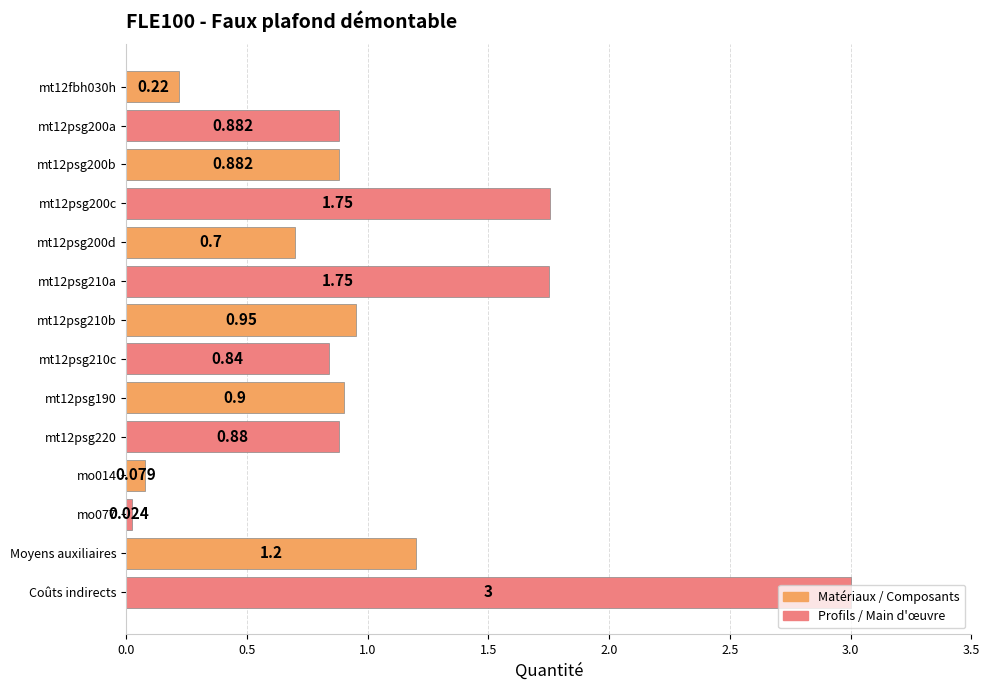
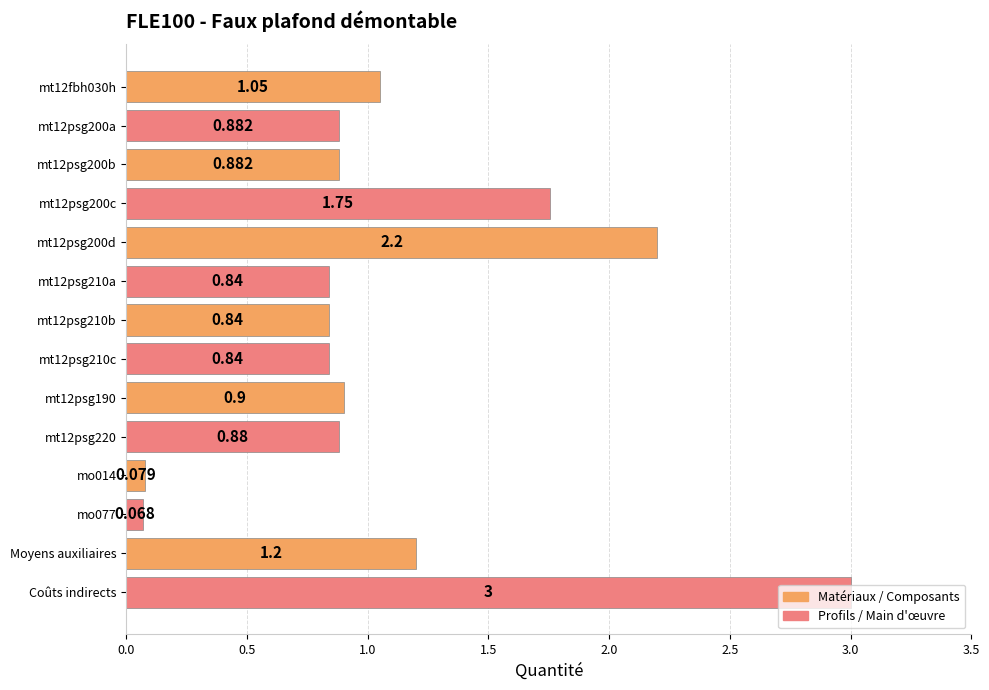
mt12fbh030h: 0.22 -> 1.05
mt12psg200d: 0.7 -> 2.2
mt12psg210a: 1.75 -> 0.84
mt12psg210b: 0.95 -> 0.84
mo077: 0.024 -> 0.068
